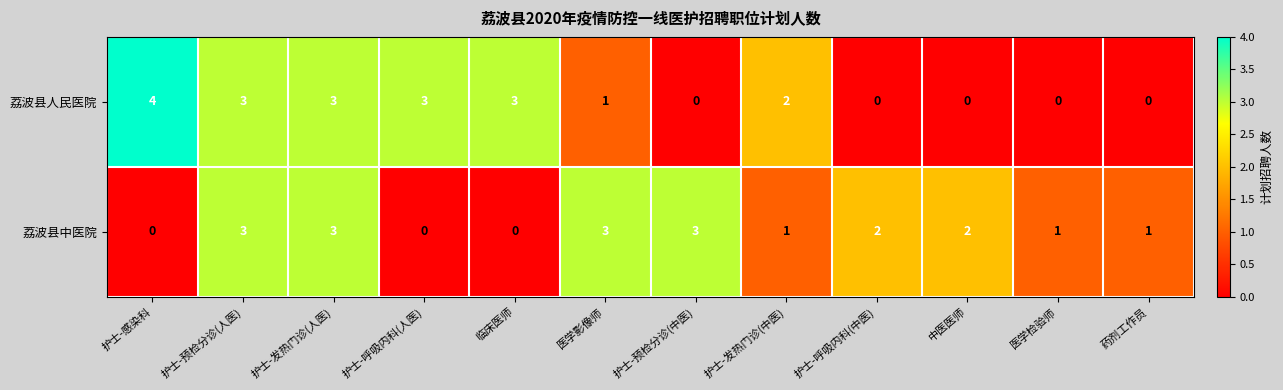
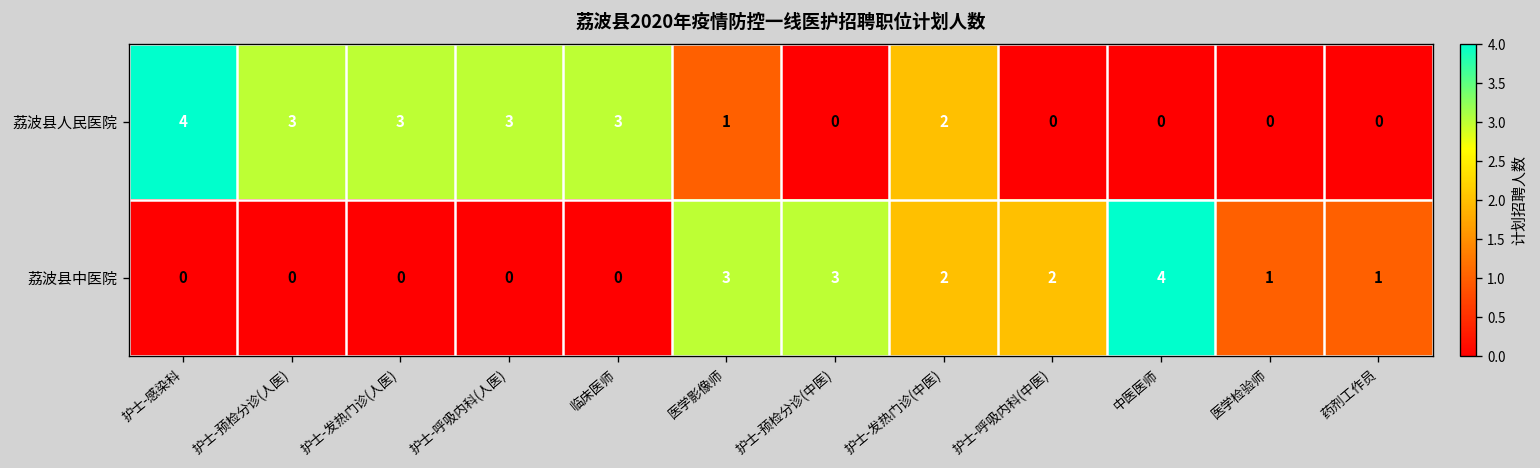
荔波县中医院, 护士-预检分诊(人医): 3 -> 0
荔波县中医院, 护士-发热门诊(人医): 3 -> 0
荔波县中医院, 护士-发热门诊(中医): 1 -> 2
荔波县中医院, 中医医师: 2 -> 4
